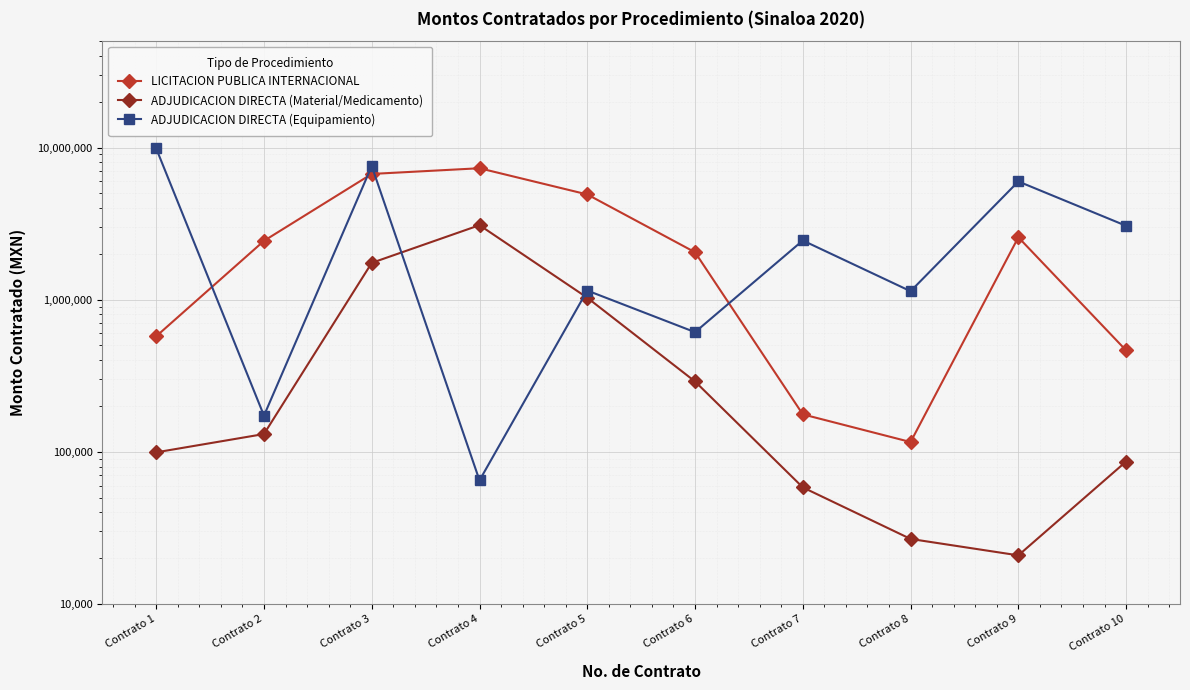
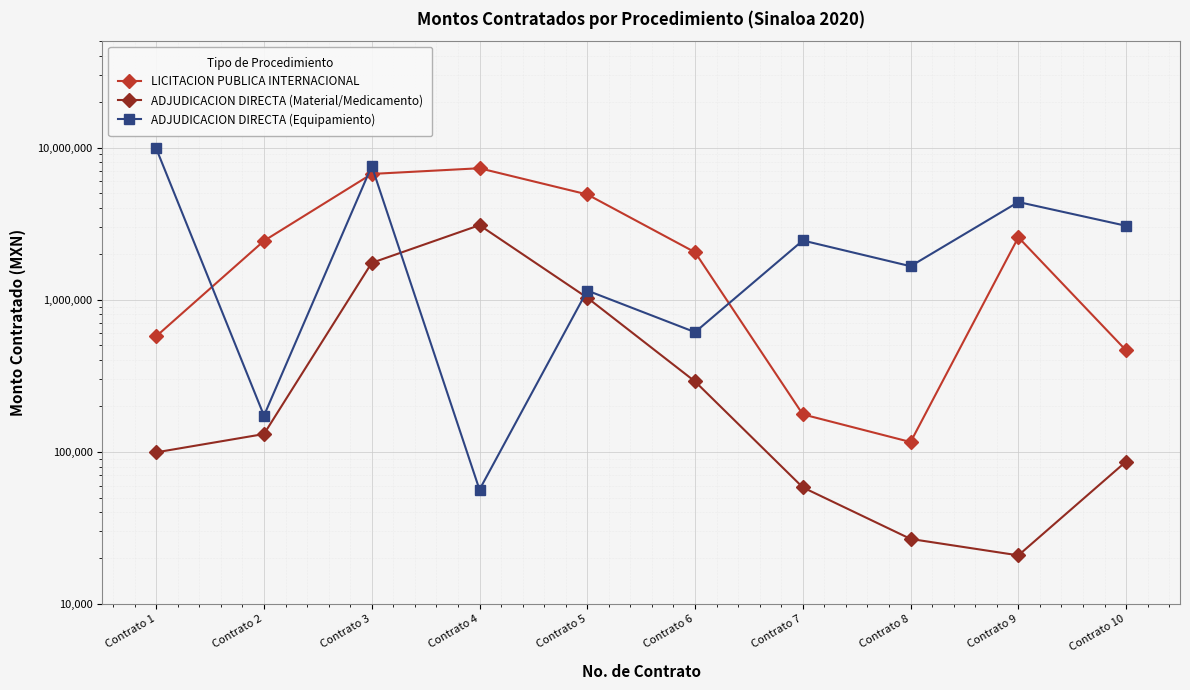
ADJUDICACION DIRECTA (Equipamiento), Contrato 4: 65,000 -> 56,000
ADJUDICACION DIRECTA (Equipamiento), Contrato 8: 1,100,000 -> 1,700,000
ADJUDICACION DIRECTA (Equipamiento), Contrato 9: 6,000,000 -> 4,400,000
